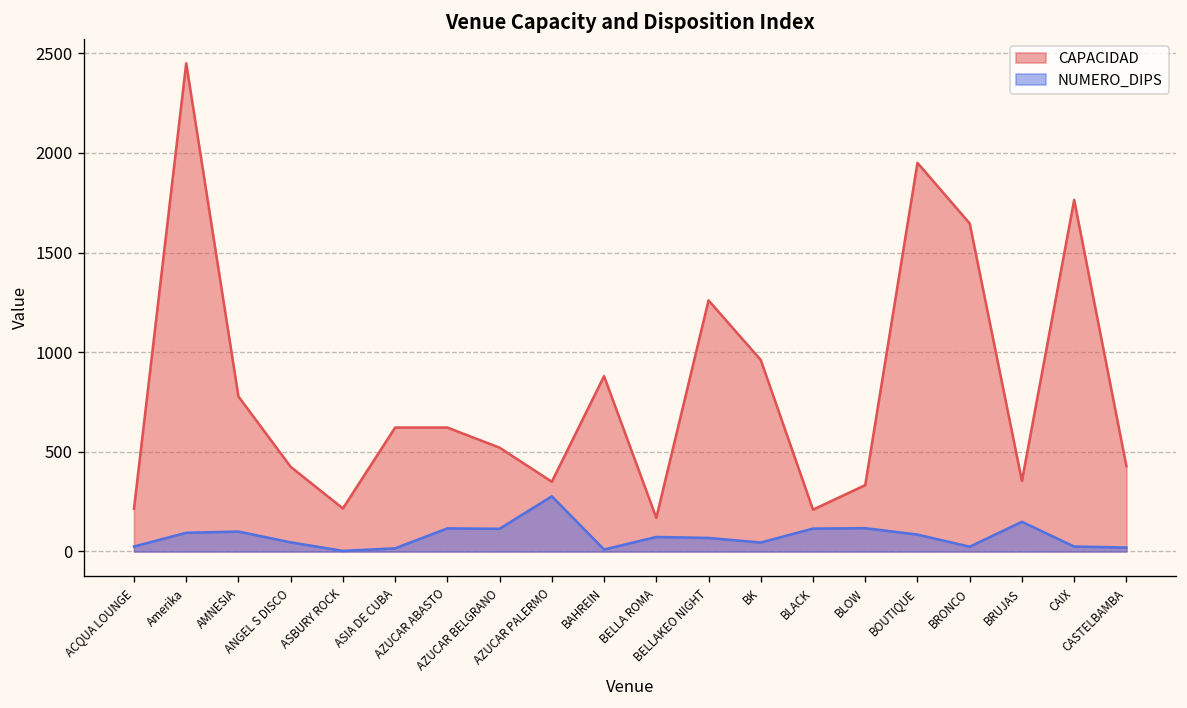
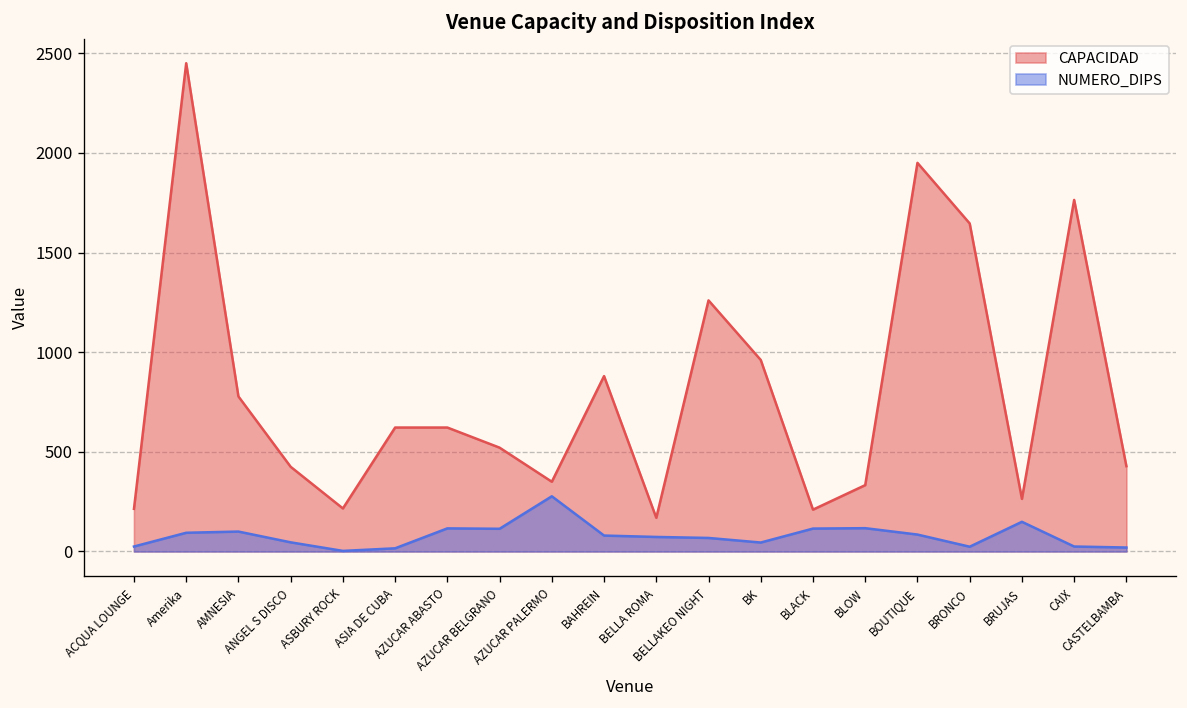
NUMERO_DIPS, BAHREIN: 10 -> 80
CAPACIDAD, BRUJAS: 350 -> 260
